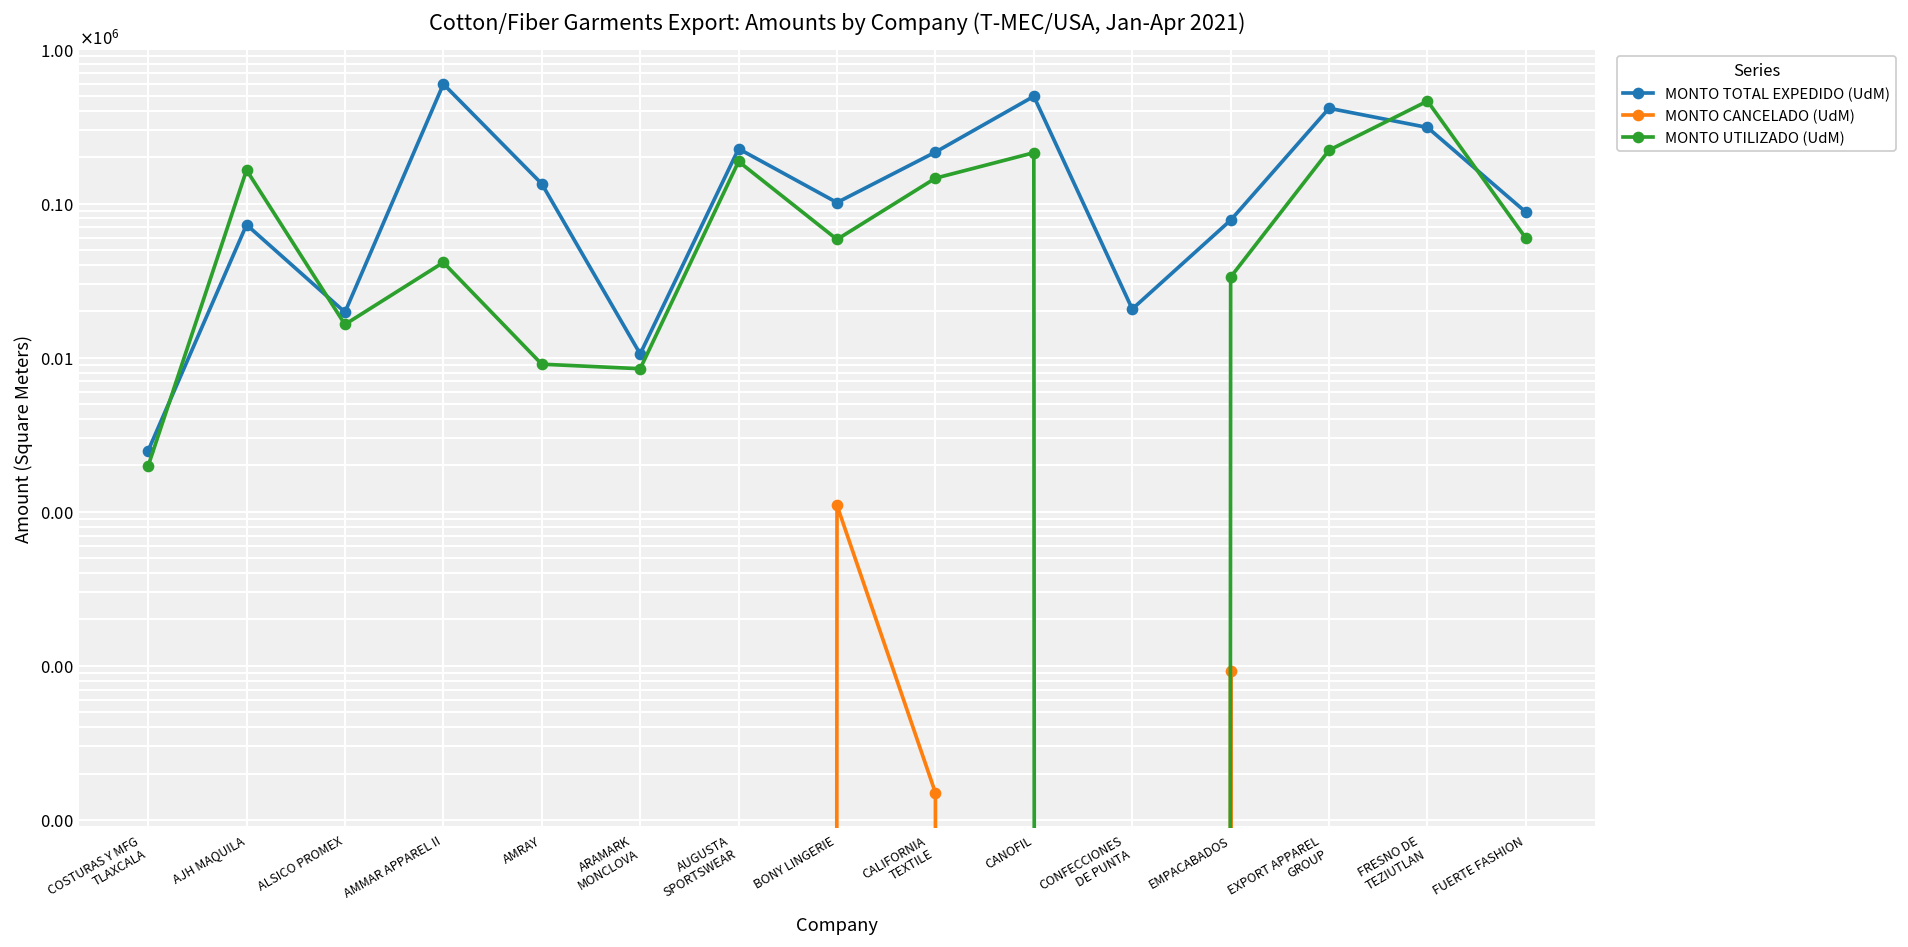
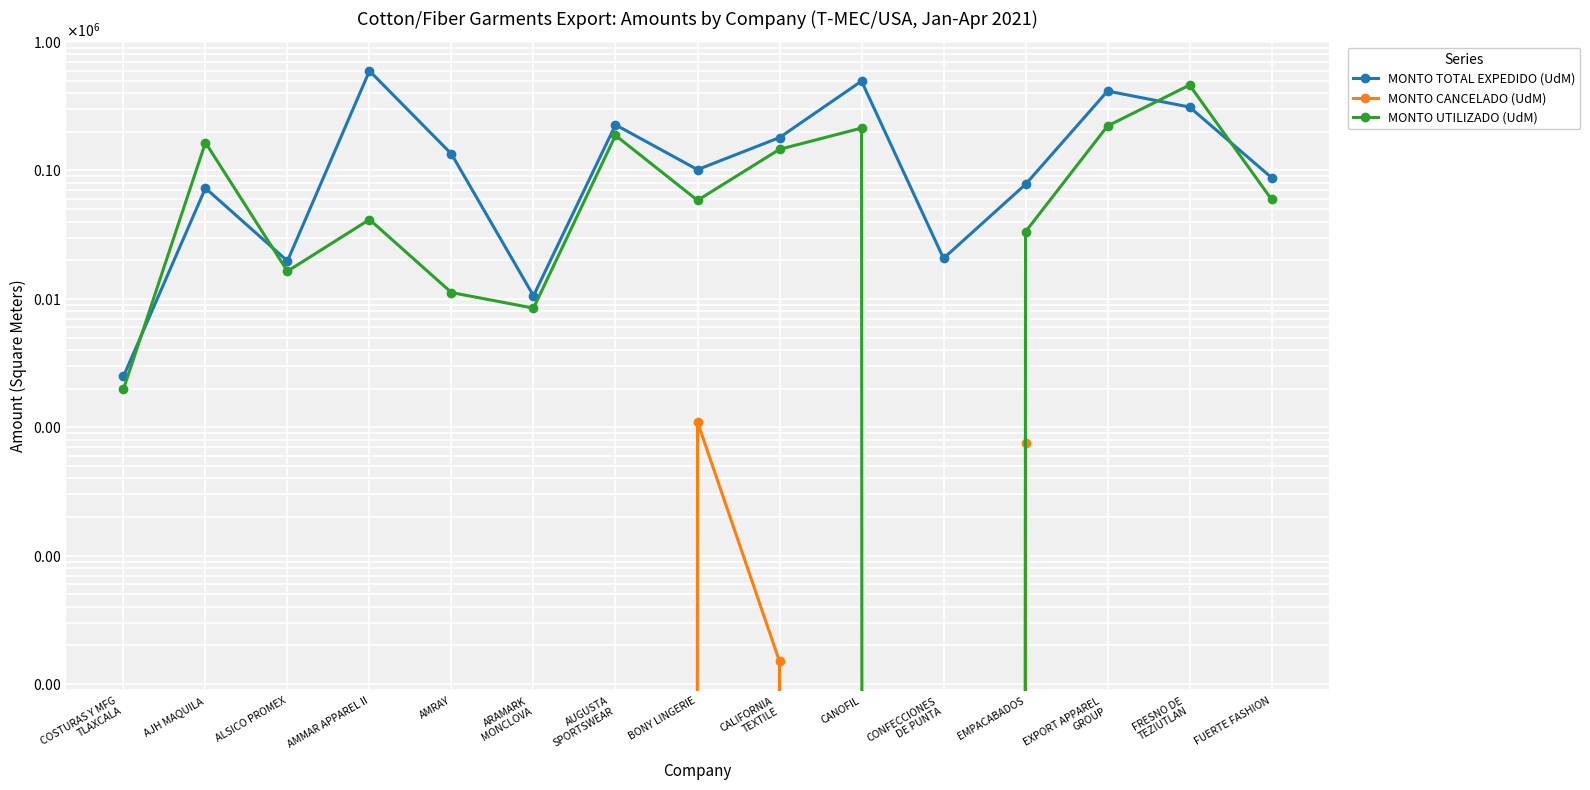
MONTO UTILIZADO (UdM), AMRAY: 9000 -> 11000
MONTO TOTAL EXPEDIDO (UdM), CALIFORNIA TEXTILE: 220000 -> 180000
MONTO CANCELADO (UdM), EMPACABADOS: 90 -> 800
